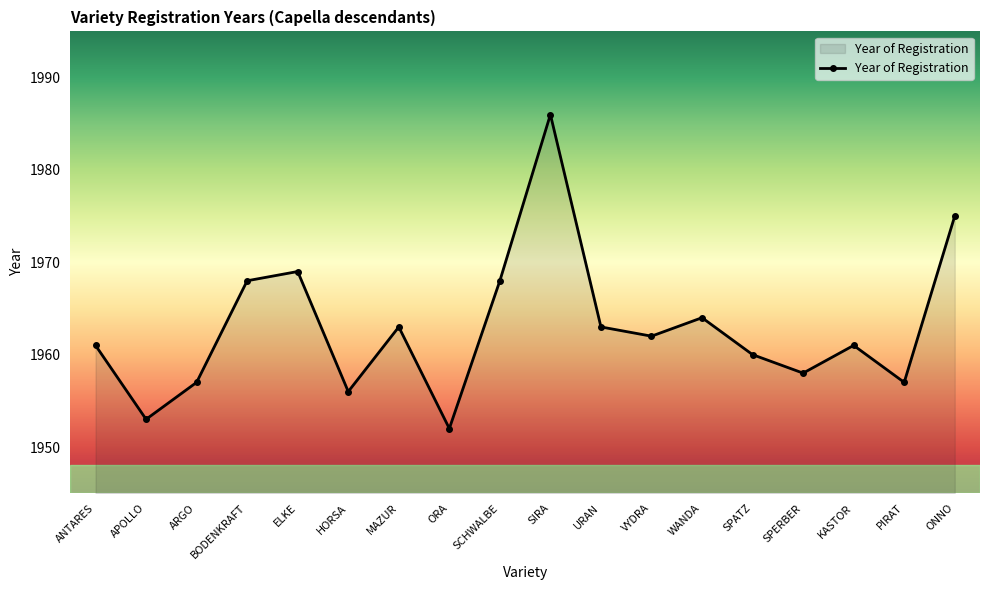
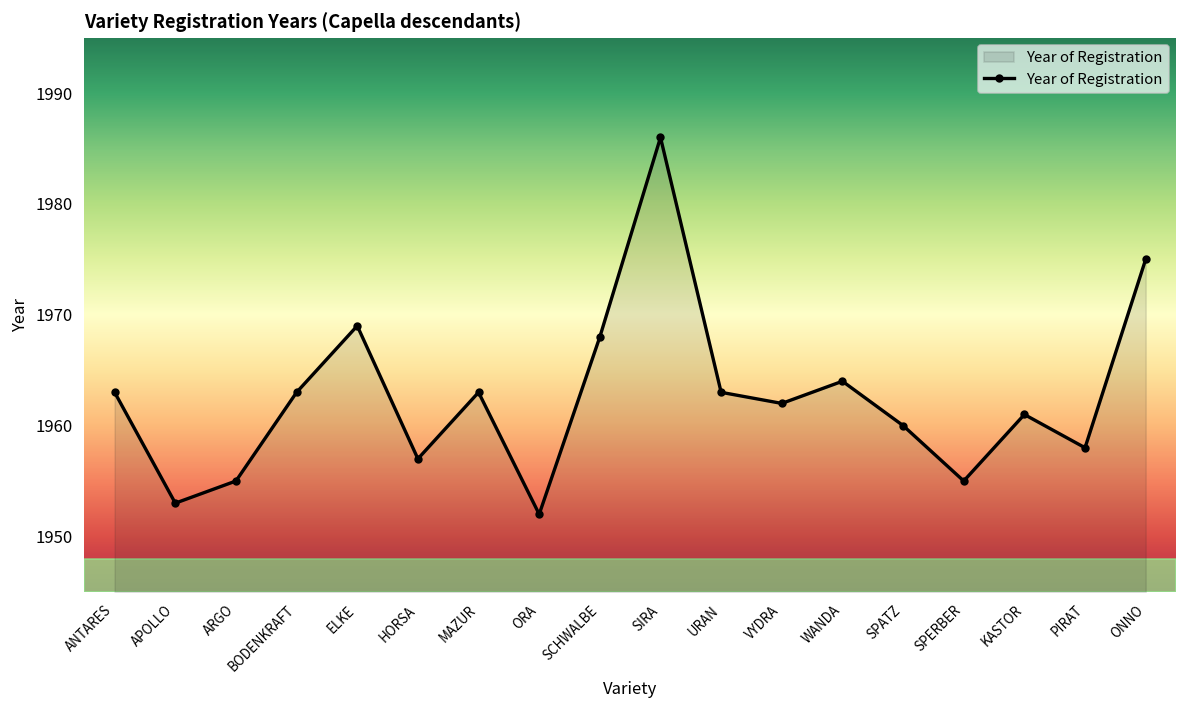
ANTARES: 1961 -> 1963
ARGO: 1957 -> 1955
BODENKRAFT: 1968 -> 1963
HORSA: 1956 -> 1957
SPERBER: 1958 -> 1955
PIRAT: 1957 -> 1958
